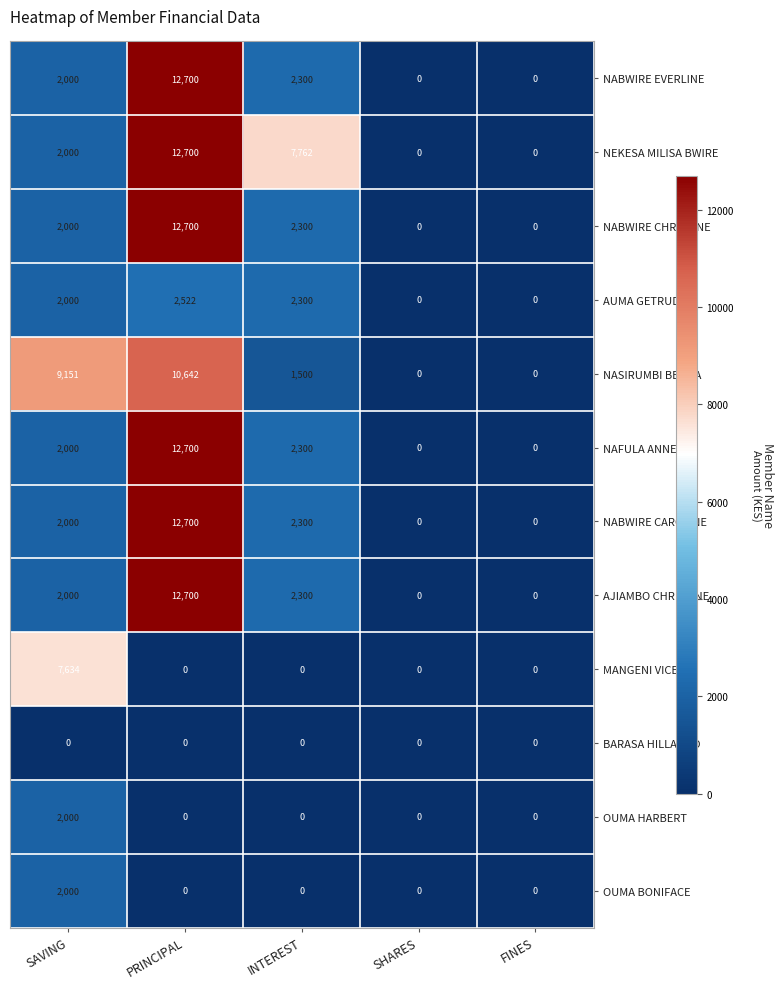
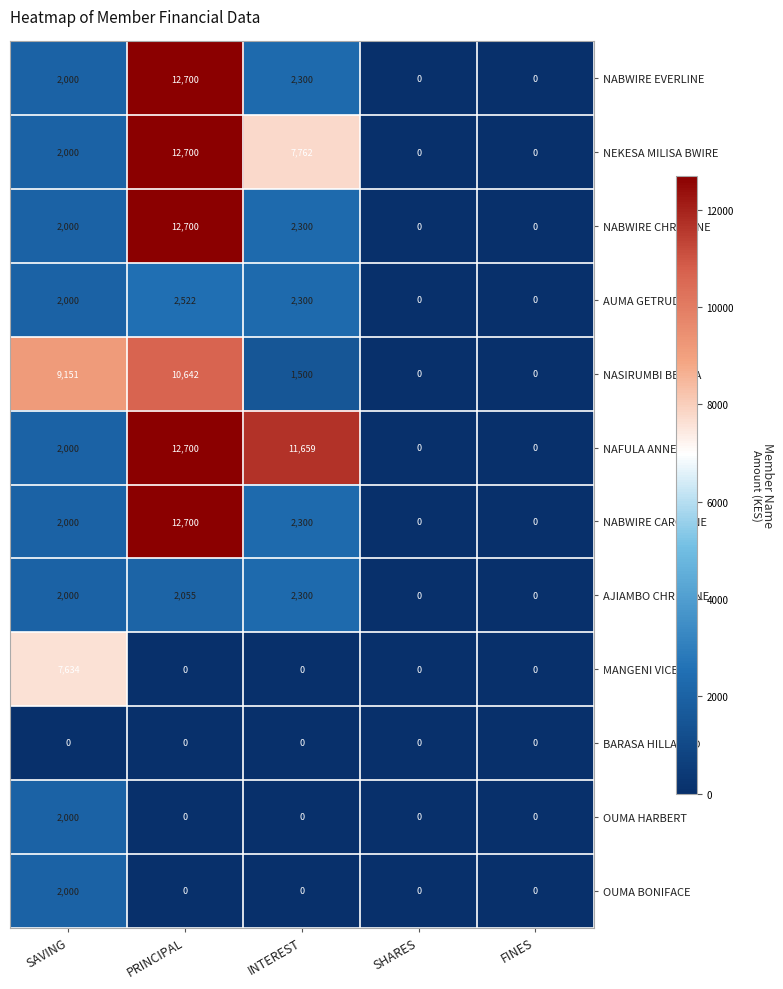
NAFULA ANNET, INTEREST: 2,300 -> 11,659
AJIAMBO CHRISTINE, PRINCIPAL: 12,700 -> 2,055
